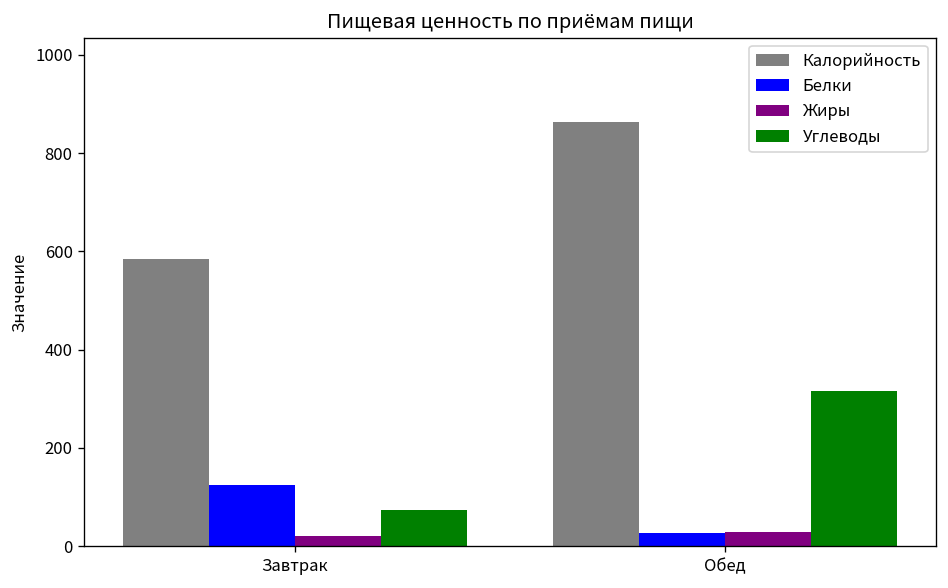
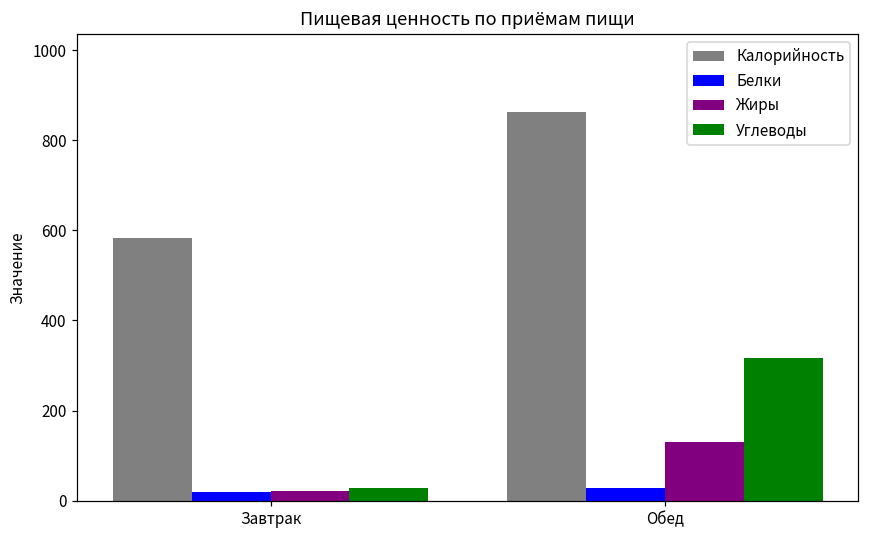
Белки, Завтрак: 130 -> 20
Углеводы, Завтрак: 70 -> 30
Жиры, Обед: 30 -> 130
